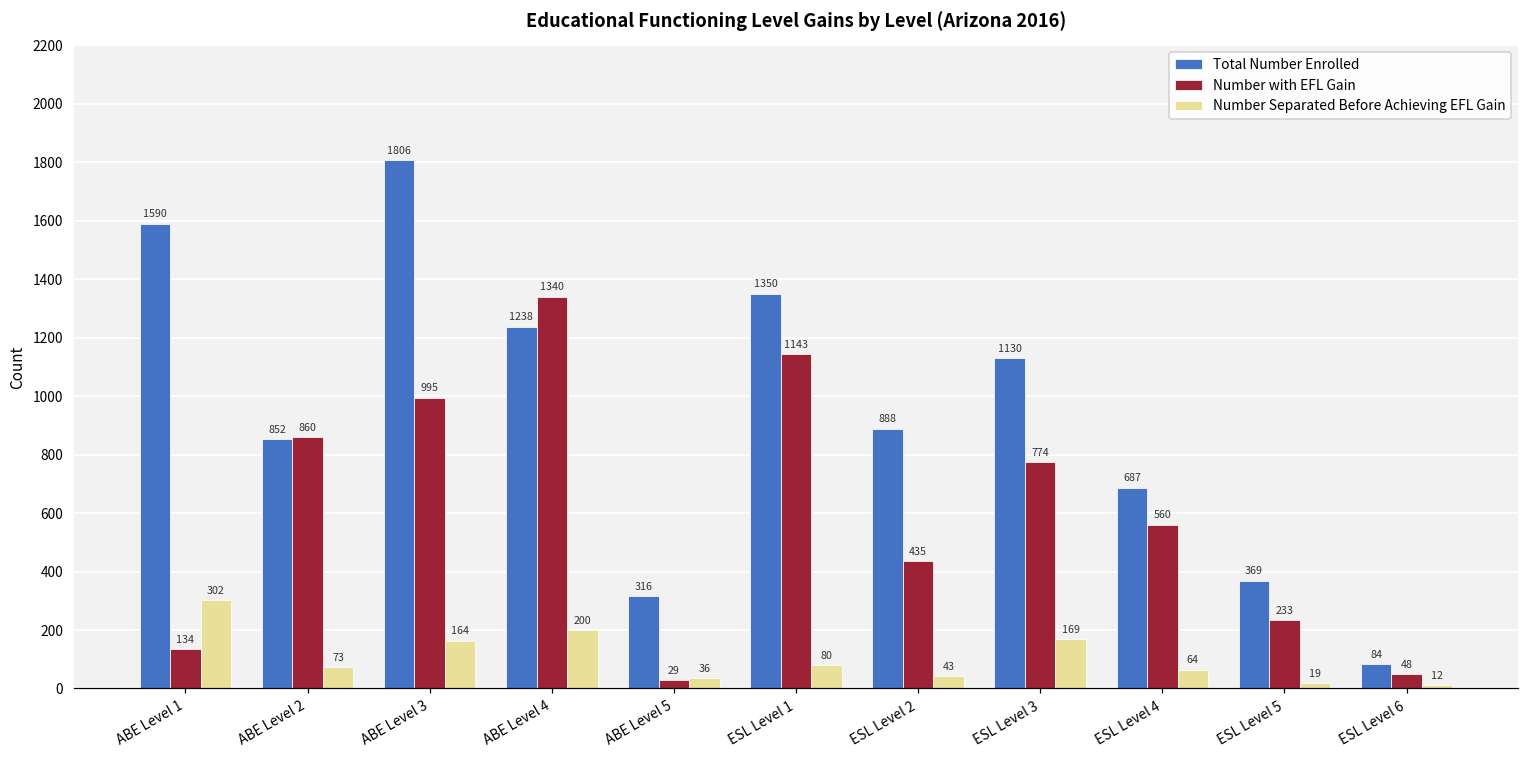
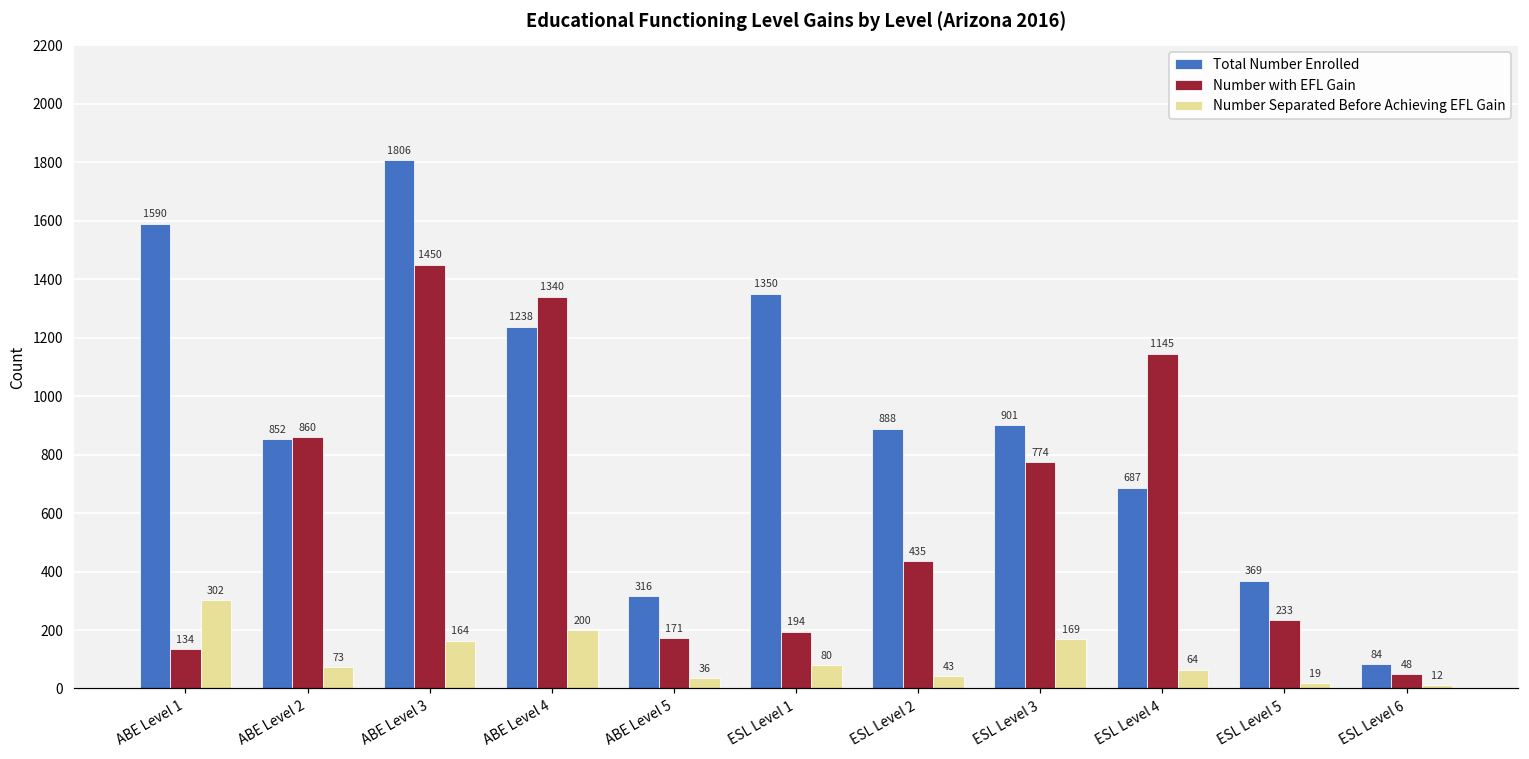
Number with EFL Gain, ABE Level 3: 995 -> 1450
Number with EFL Gain, ABE Level 5: 29 -> 171
Number with EFL Gain, ESL Level 1: 1143 -> 194
Total Number Enrolled, ESL Level 3: 1130 -> 901
Number with EFL Gain, ESL Level 4: 560 -> 1145
